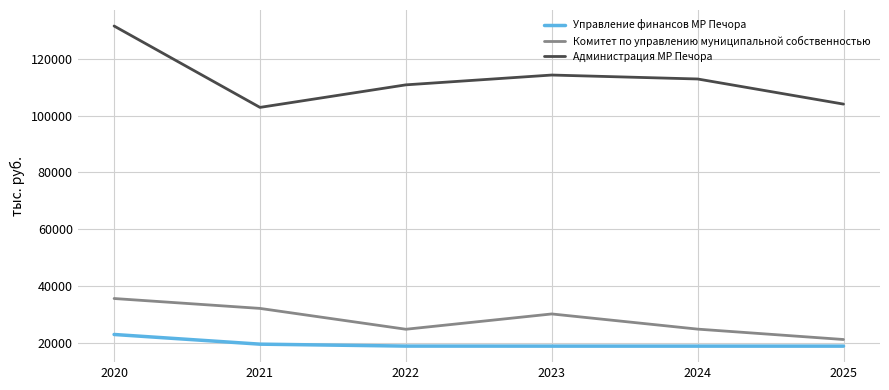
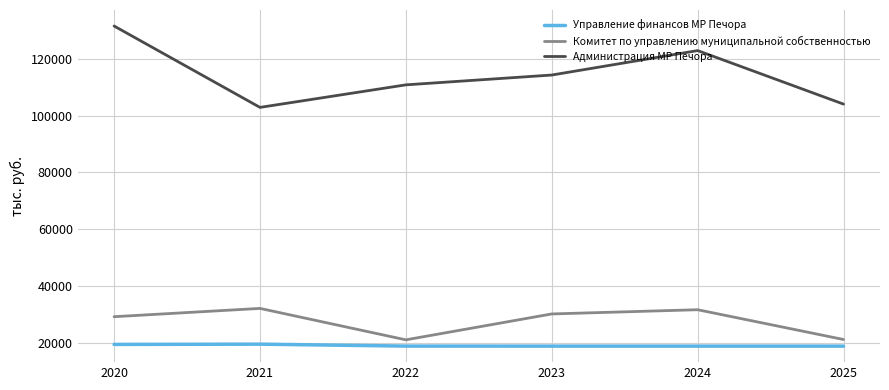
Управление финансов МР Печора, 2020: 23000 -> 20000
Комитет по управлению муниципальной собственностью, 2020: 36000 -> 29000
Комитет по управлению муниципальной собственностью, 2022: 25000 -> 21000
Комитет по управлению муниципальной собственностью, 2024: 25000 -> 32000
Администрация МР Печора, 2024: 113000 -> 123000
